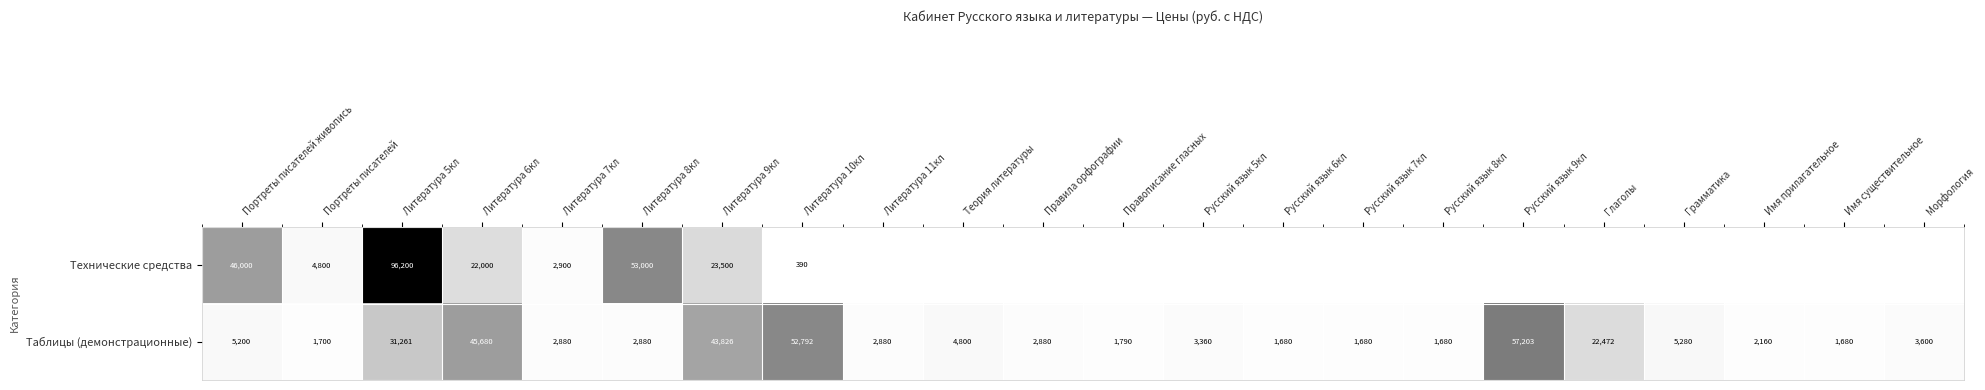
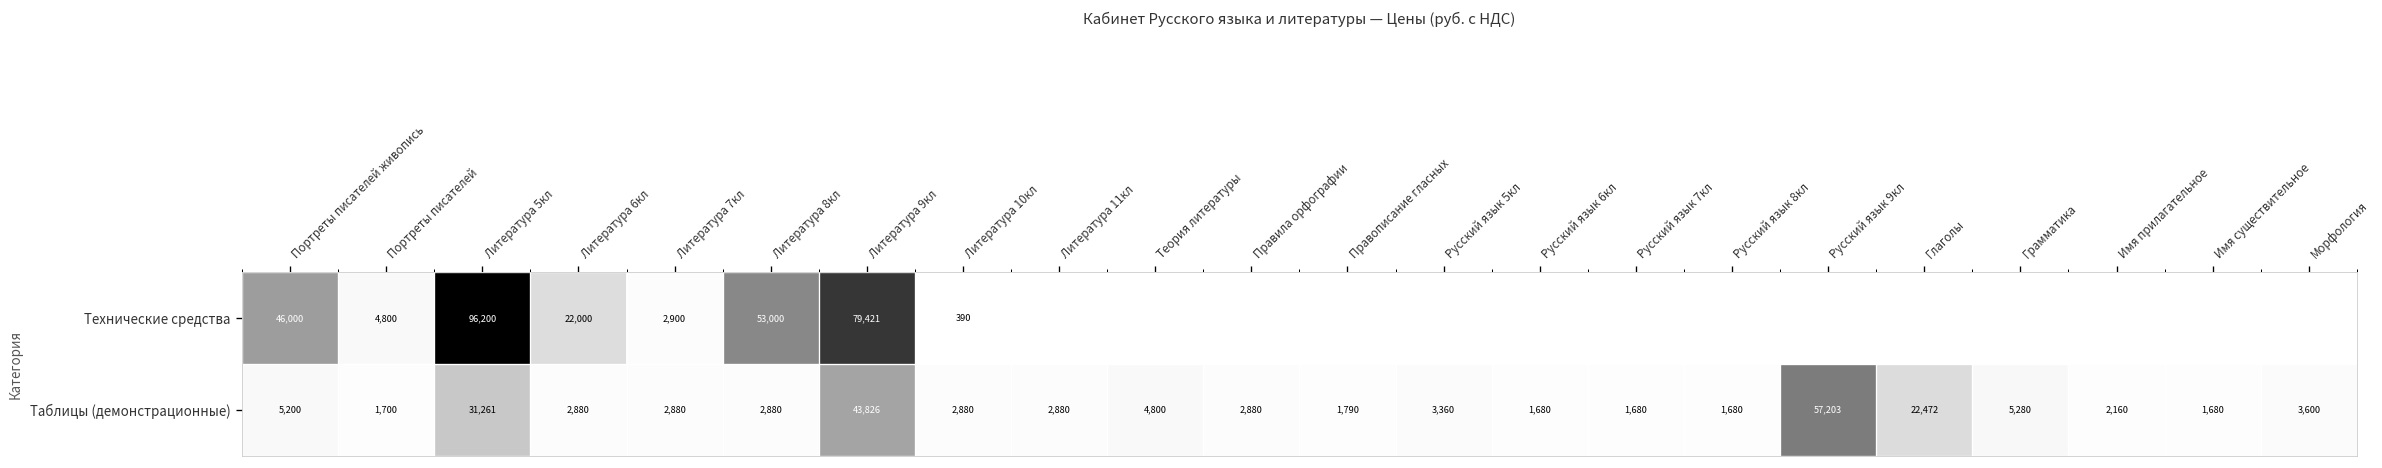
Технические средства, Литература 9кл: 23,500 -> 79,421
Таблицы (демонстрационные), Литература 6кл: 45,680 -> 2,880
Таблицы (демонстрационные), Литература 10кл: 52,792 -> 2,880
